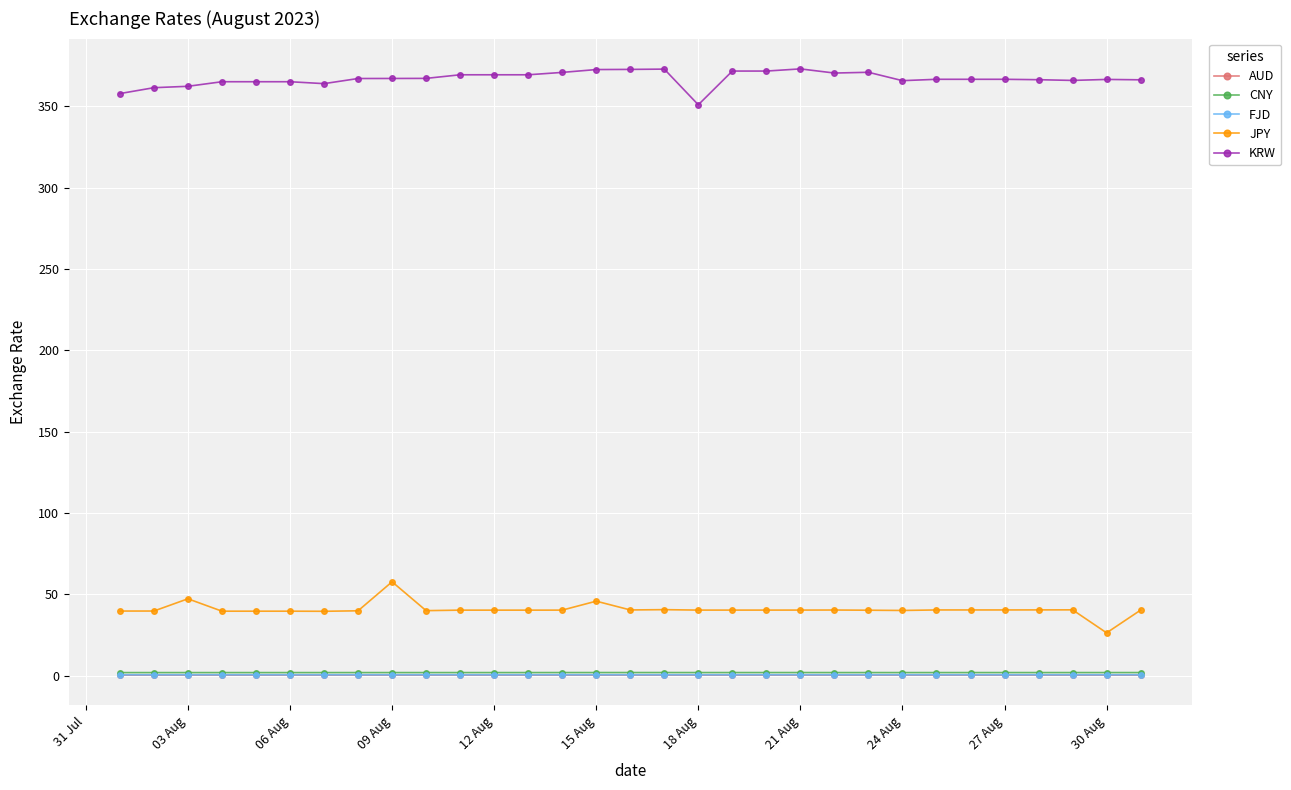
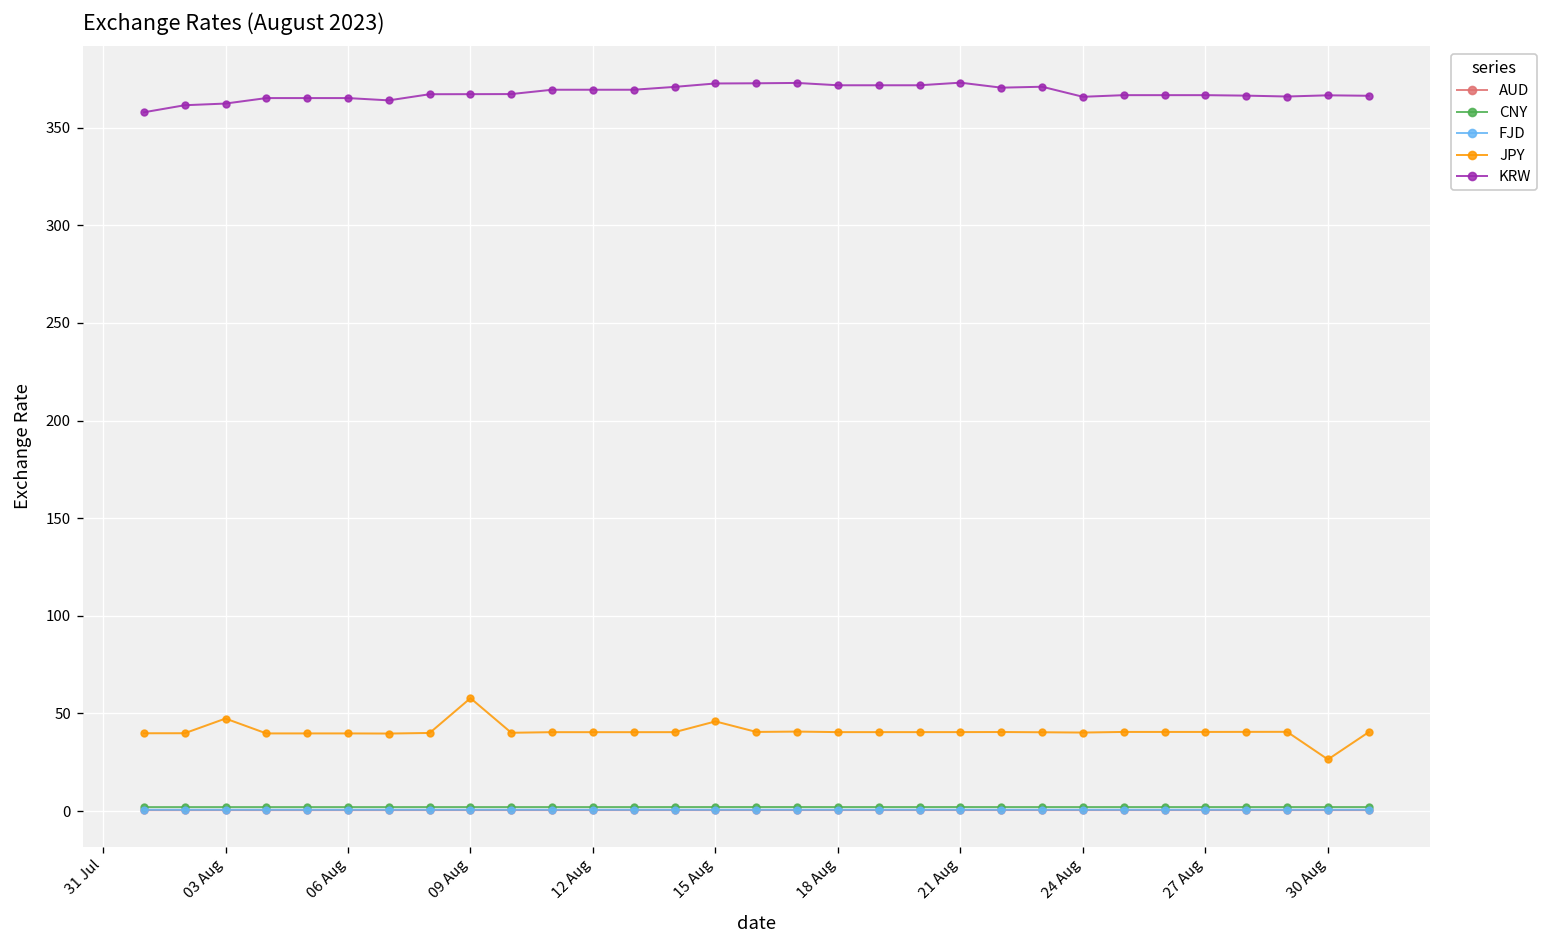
KRW, 18 Aug: 351 -> 372
